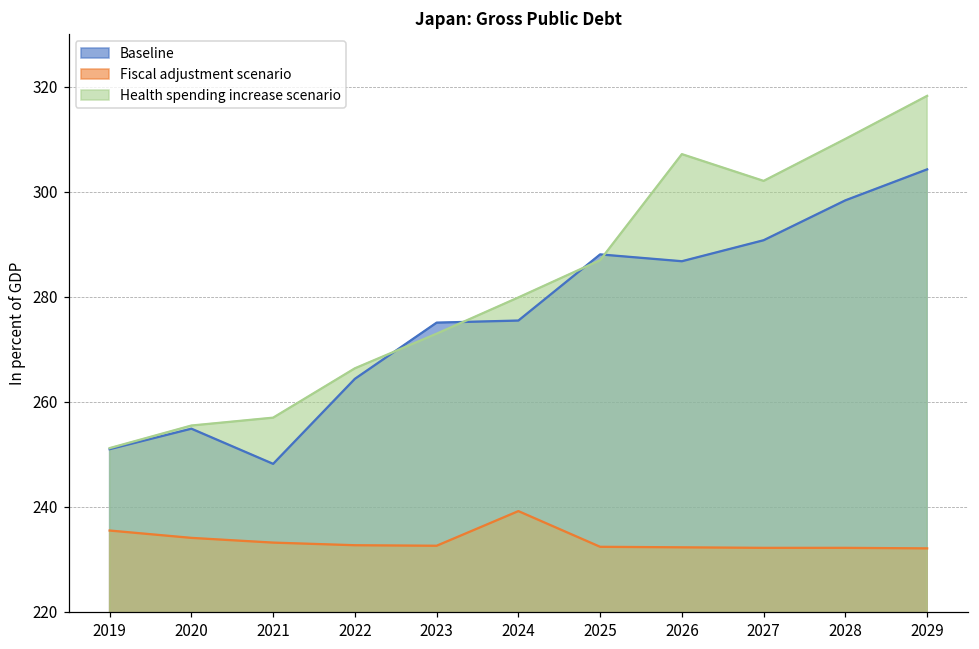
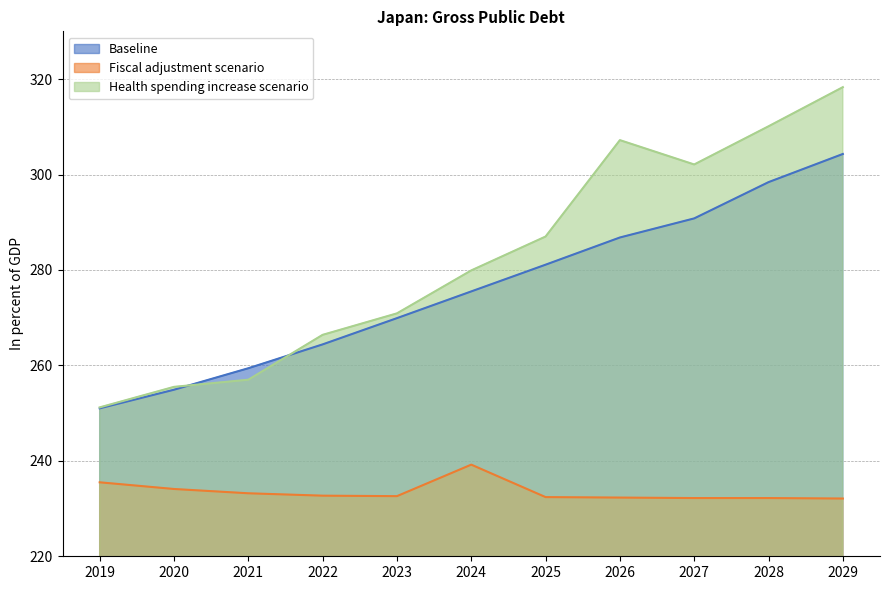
Baseline, 2021: 248 -> 259
Baseline, 2023: 275 -> 270
Health spending increase scenario, 2023: 273 -> 271
Baseline, 2025: 288 -> 281
